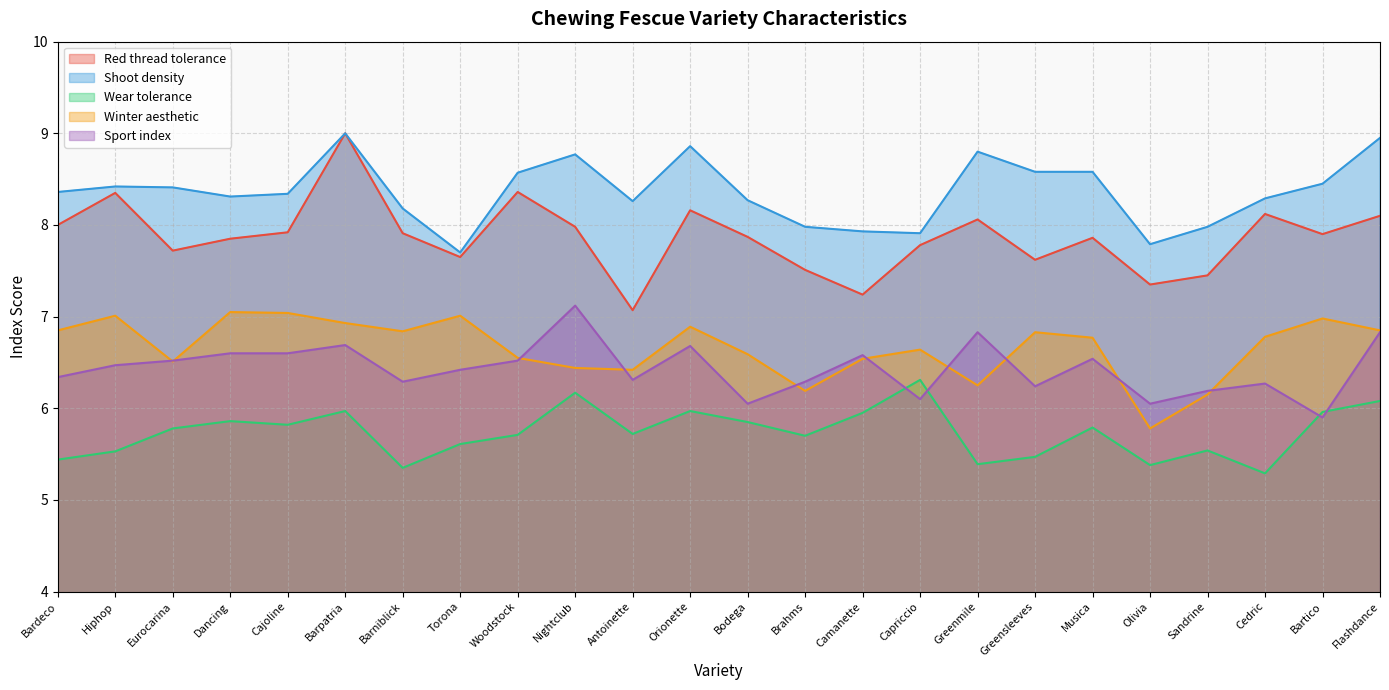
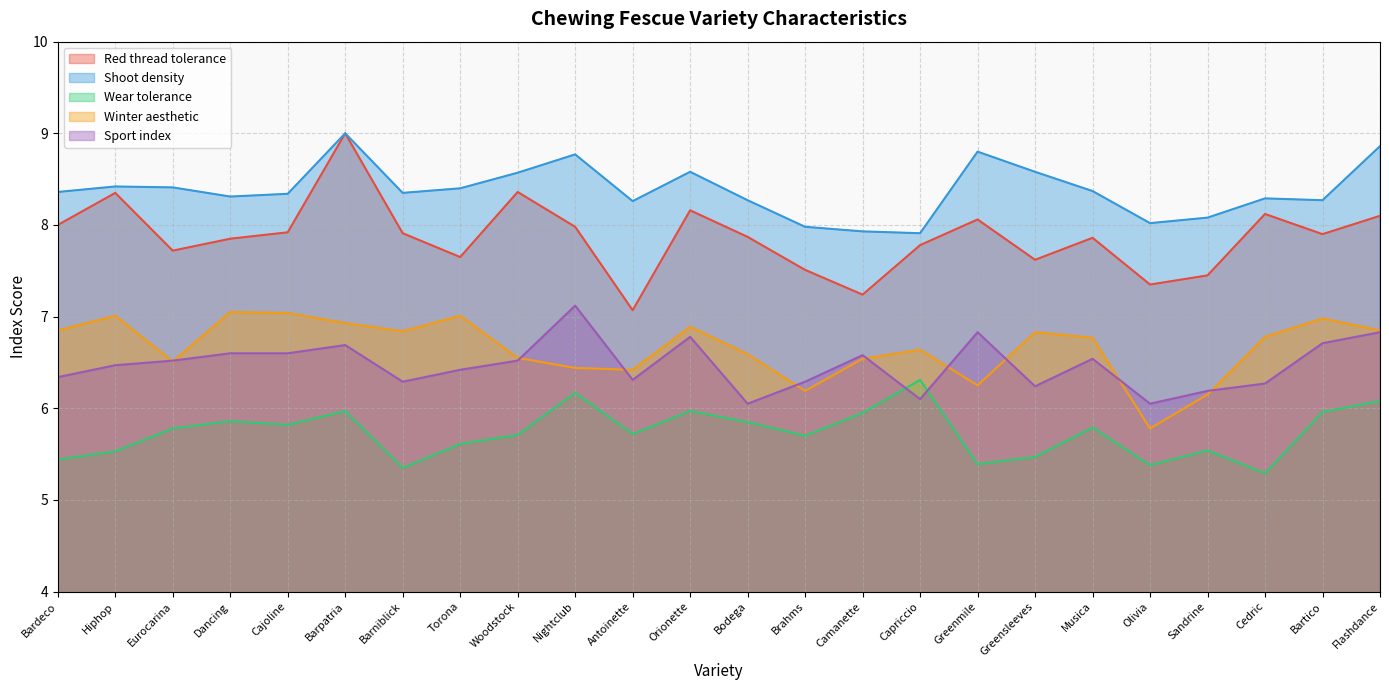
Shoot density, Barniblick: 8.2 -> 8.4
Shoot density, Torona: 7.7 -> 8.4
Shoot density, Orionette: 8.9 -> 8.6
Sport index, Orionette: 6.7 -> 6.8
Shoot density, Musica: 8.6 -> 8.4
Shoot density, Olivia: 7.8 -> 8.0
Shoot density, Sandrine: 8.0 -> 8.1
Shoot density, Bartico: 8.5 -> 8.3
Sport index, Bartico: 5.9 -> 6.7
Shoot density, Flashdance: 9.0 -> 8.9
